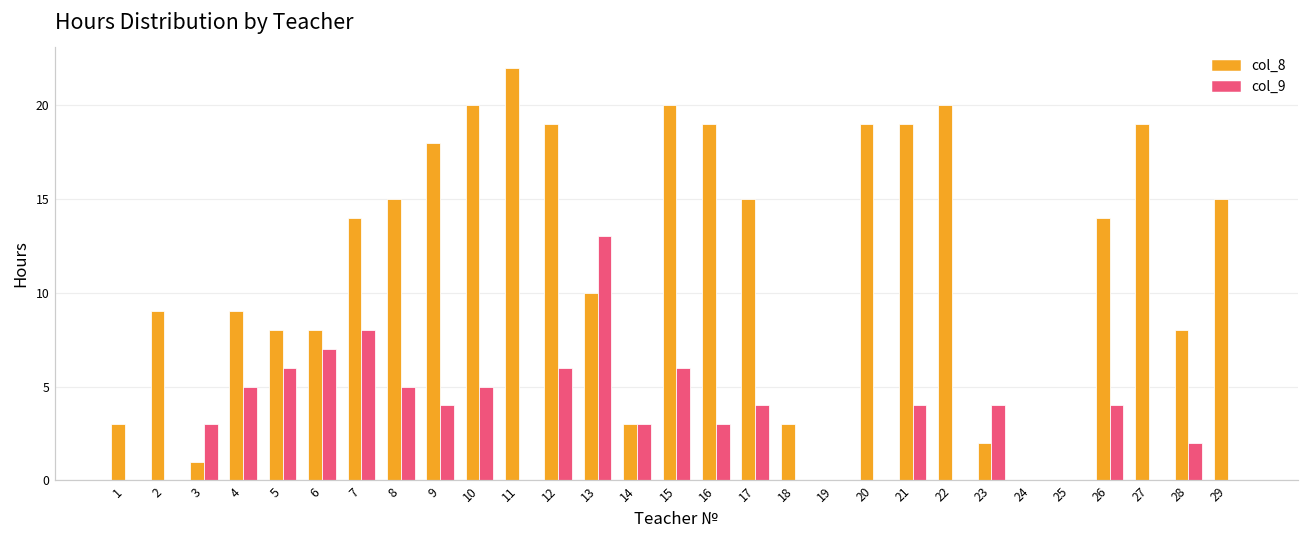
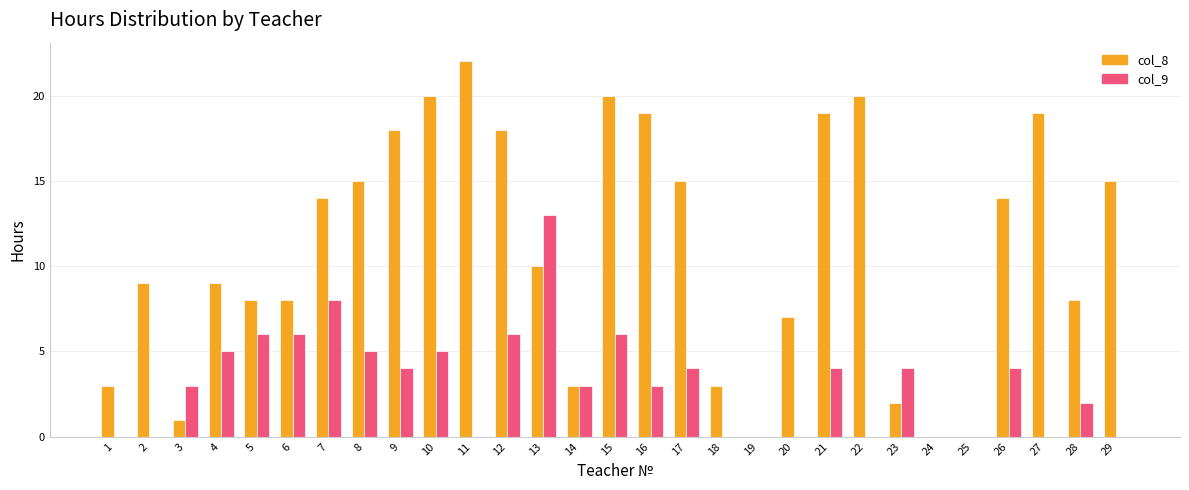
col_9, 6: 7 -> 6
col_8, 12: 19 -> 18
col_8, 20: 19 -> 7
